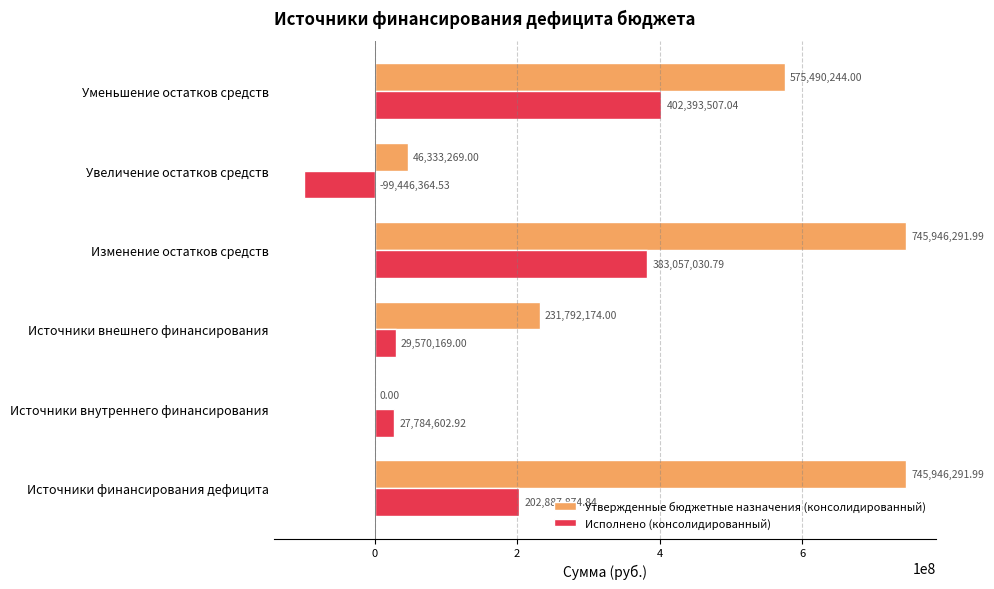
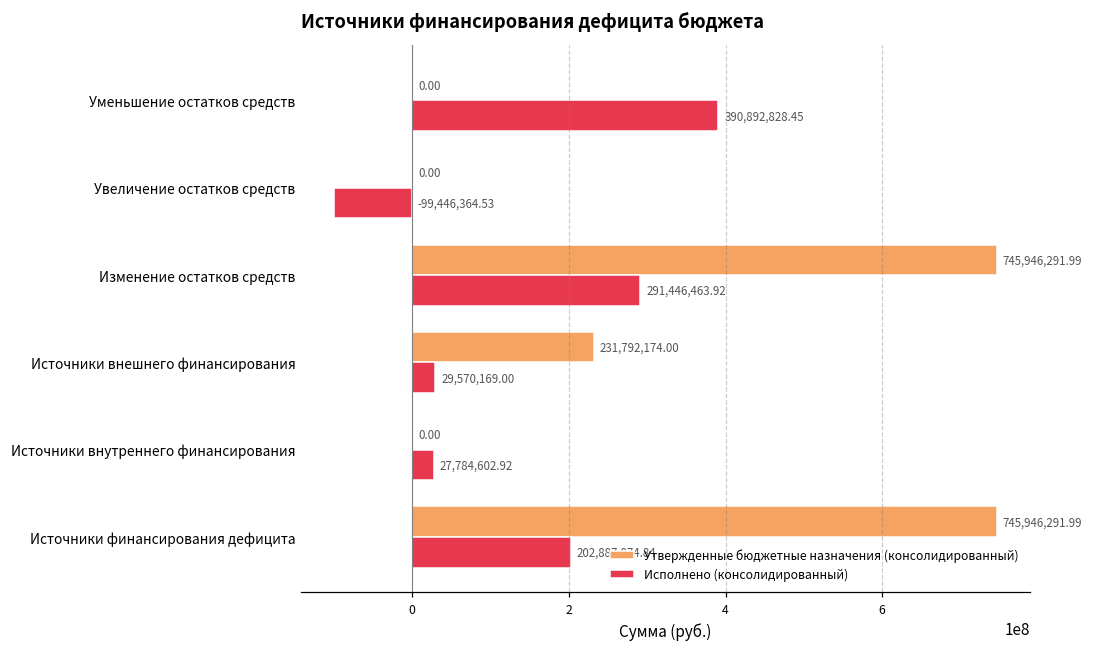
Утвержденные бюджетные назначения (консолидированный), Уменьшение остатков средств: 575,490,244.00 -> 0.00
Исполнено (консолидированный), Уменьшение остатков средств: 402,393,507.04 -> 390,892,828.45
Утвержденные бюджетные назначения (консолидированный), Увеличение остатков средств: 46,333,269.00 -> 0.00
Исполнено (консолидированный), Изменение остатков средств: 383,057,030.79 -> 291,446,463.92
